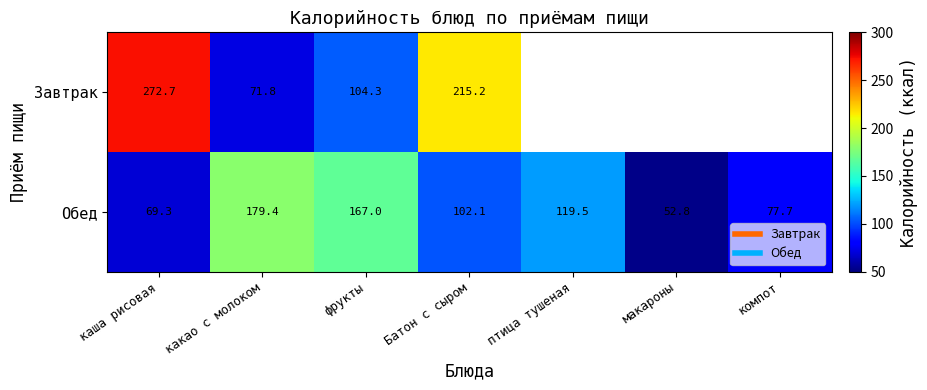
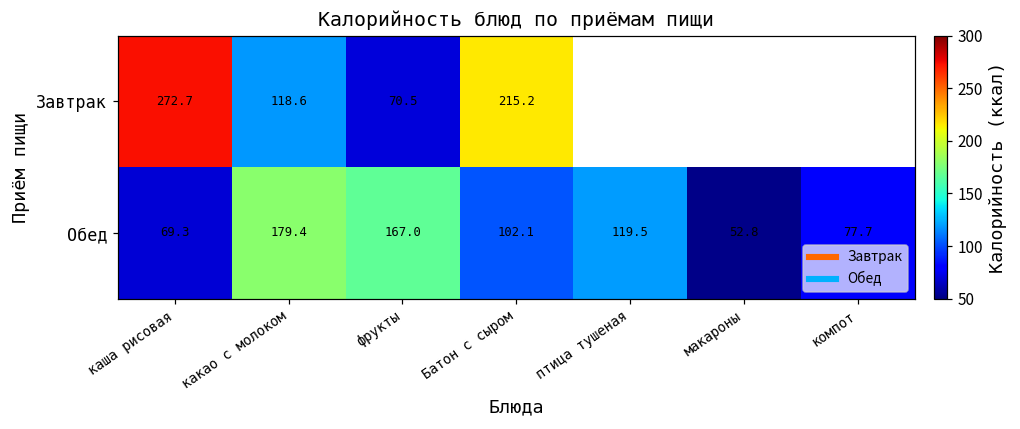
Завтрак, какао с молоком: 71.8 -> 118.6
Завтрак, фрукты: 104.3 -> 70.5
